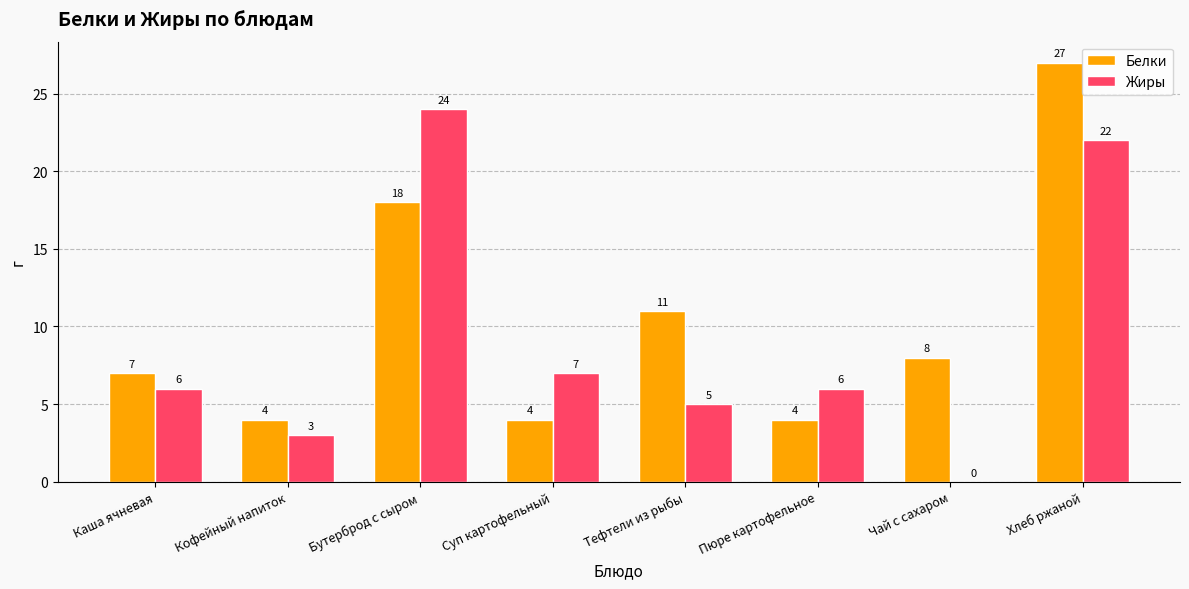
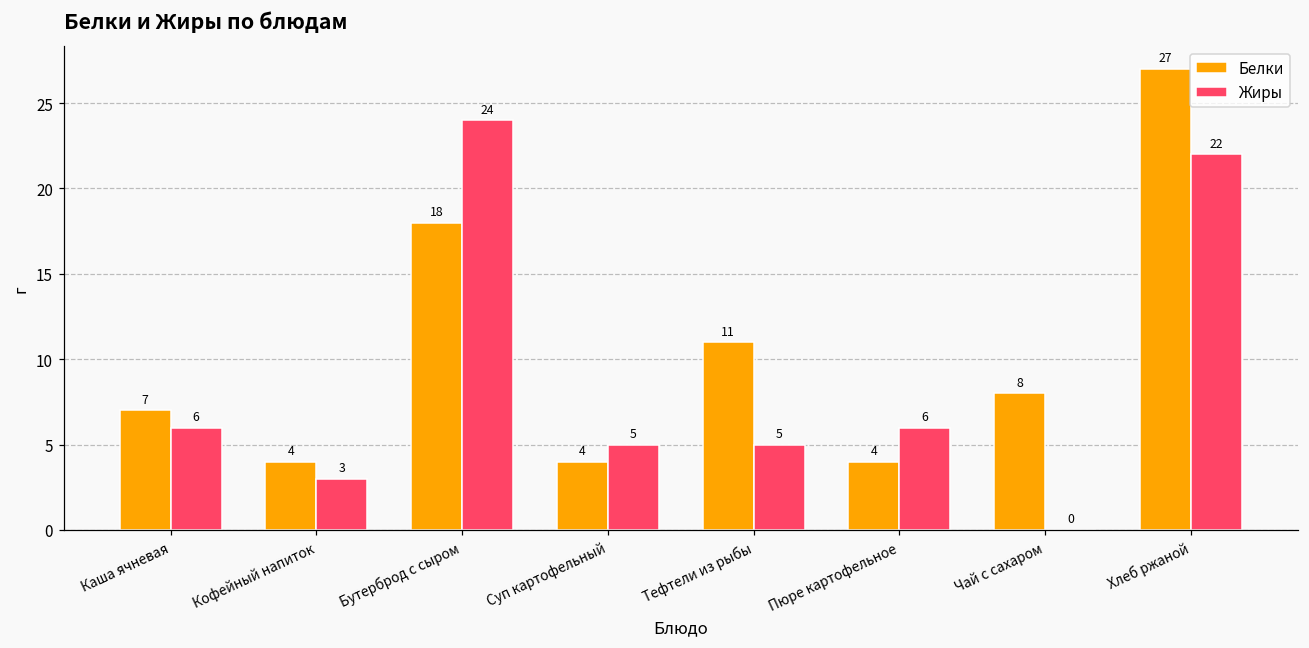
Жиры, Суп картофельный: 7 -> 5
